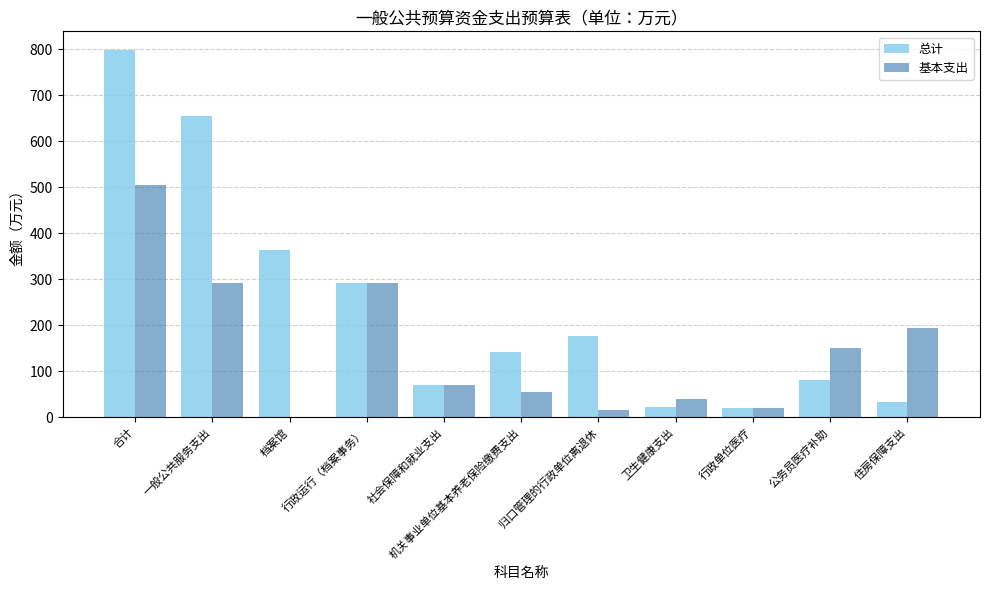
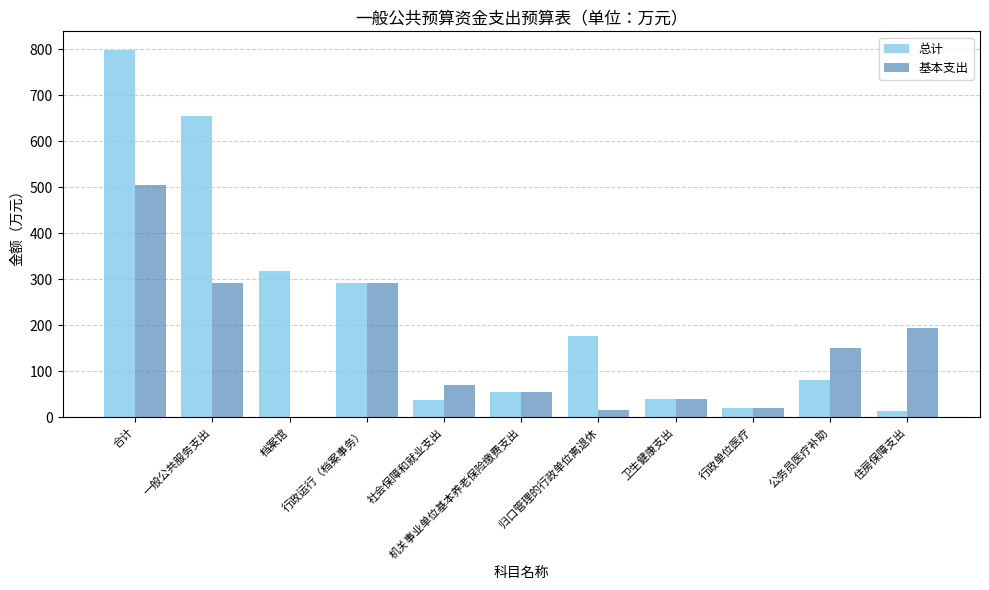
总计, 档案馆: 360 -> 320
总计, 社会保障和就业支出: 70 -> 40
总计, 机关事业单位基本养老保险缴费支出: 140 -> 50
总计, 卫生健康支出: 20 -> 40
总计, 住房保障支出: 30 -> 10
